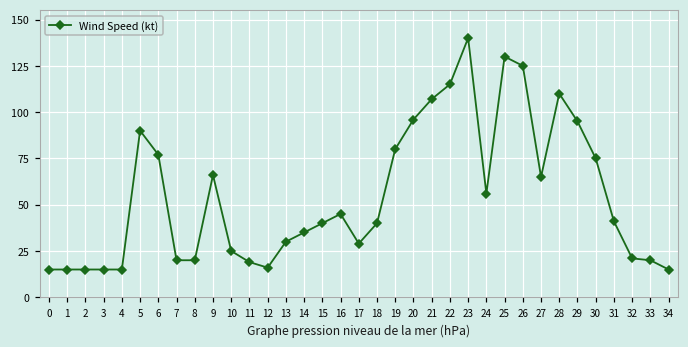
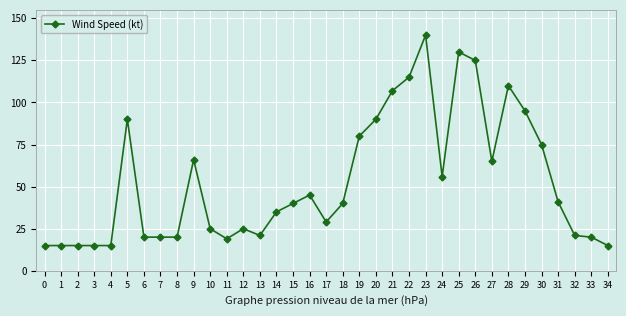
6: 77 -> 20
12: 16 -> 25
13: 30 -> 21
20: 96 -> 90
